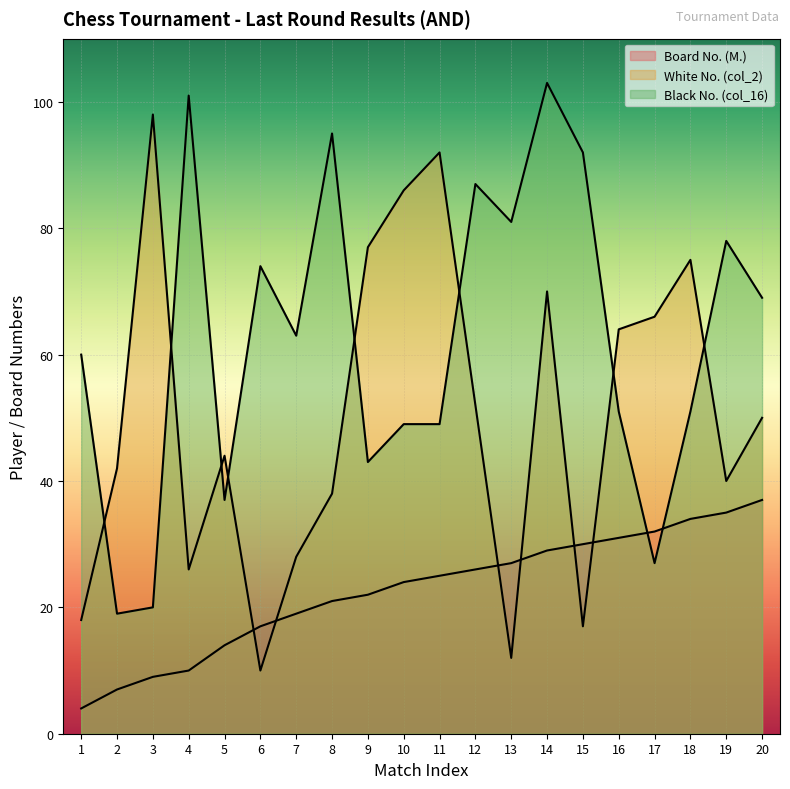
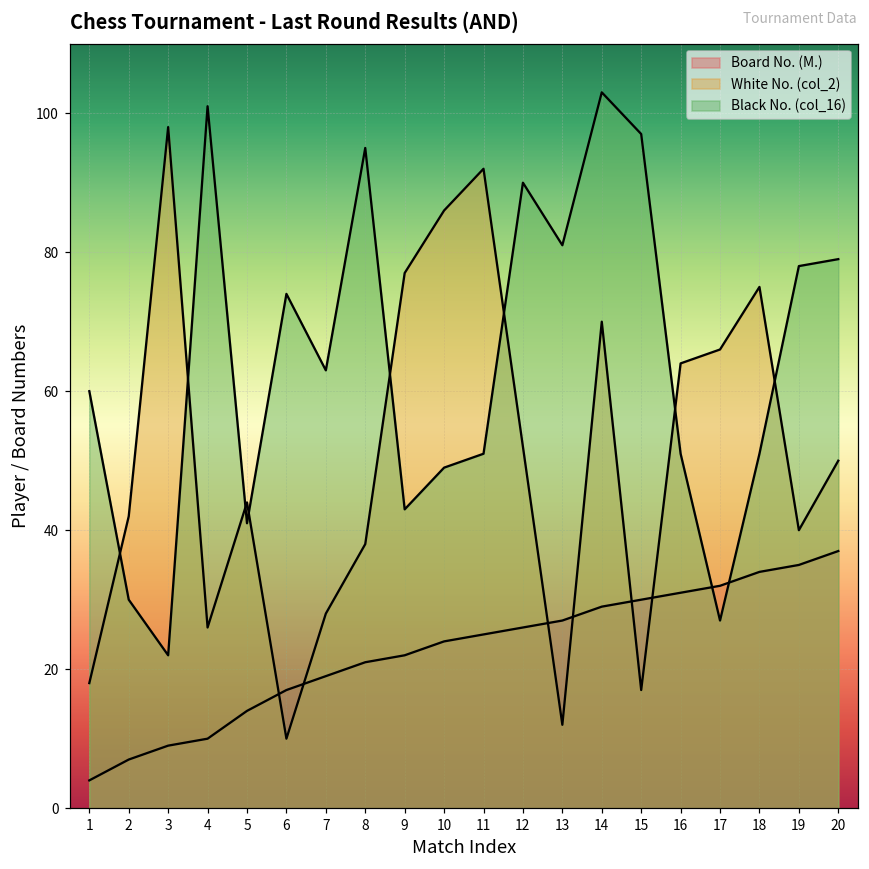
Black No. (col_16), 2: 19 -> 30
Black No. (col_16), 3: 20 -> 22
Black No. (col_16), 5: 37 -> 41
Black No. (col_16), 11: 49 -> 51
Black No. (col_16), 12: 87 -> 90
Black No. (col_16), 15: 92 -> 97
Black No. (col_16), 20: 69 -> 79
